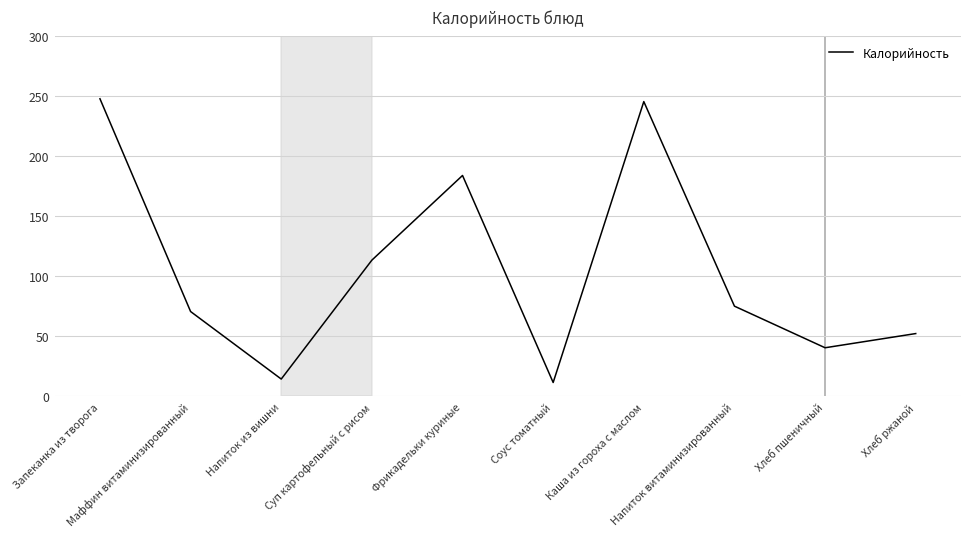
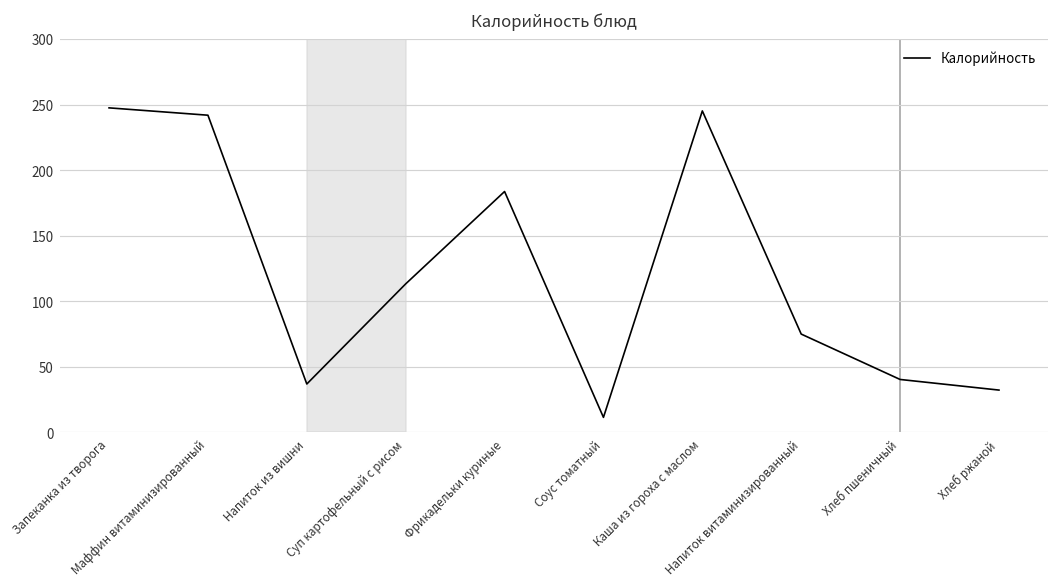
Маффин витаминизированный: 71 -> 242
Напиток из вишни: 14 -> 37
Хлеб ржаной: 52 -> 32
